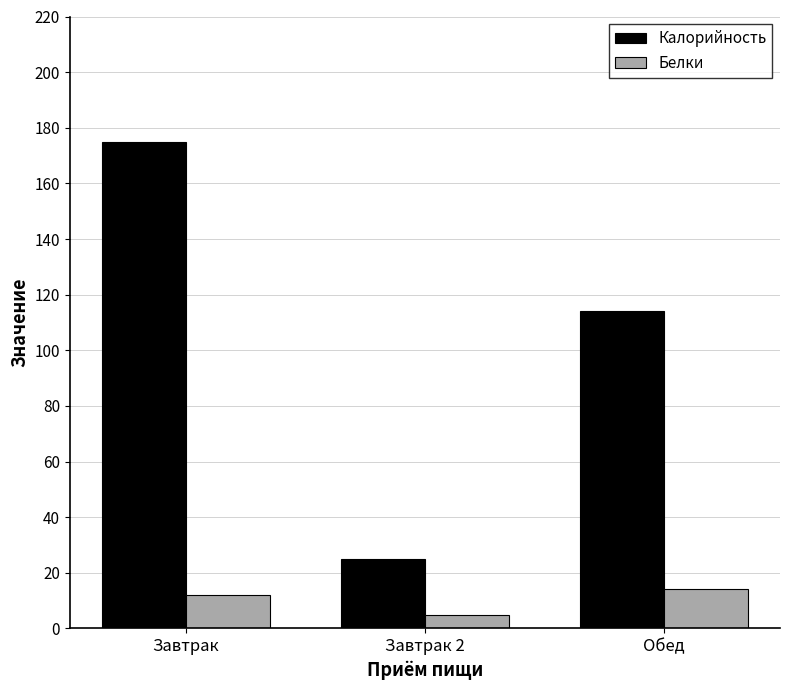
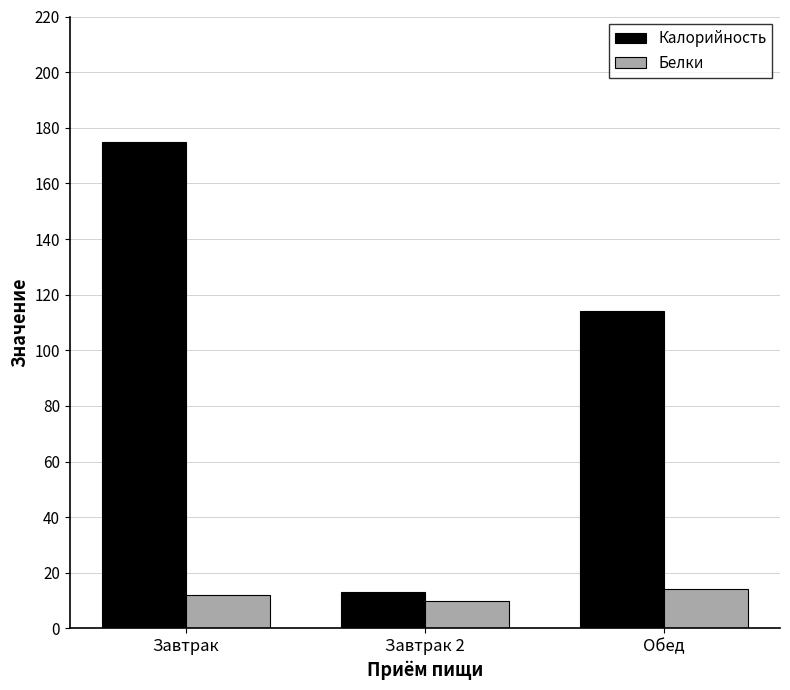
Калорийность, Завтрак 2: 25 -> 13
Белки, Завтрак 2: 5 -> 10
